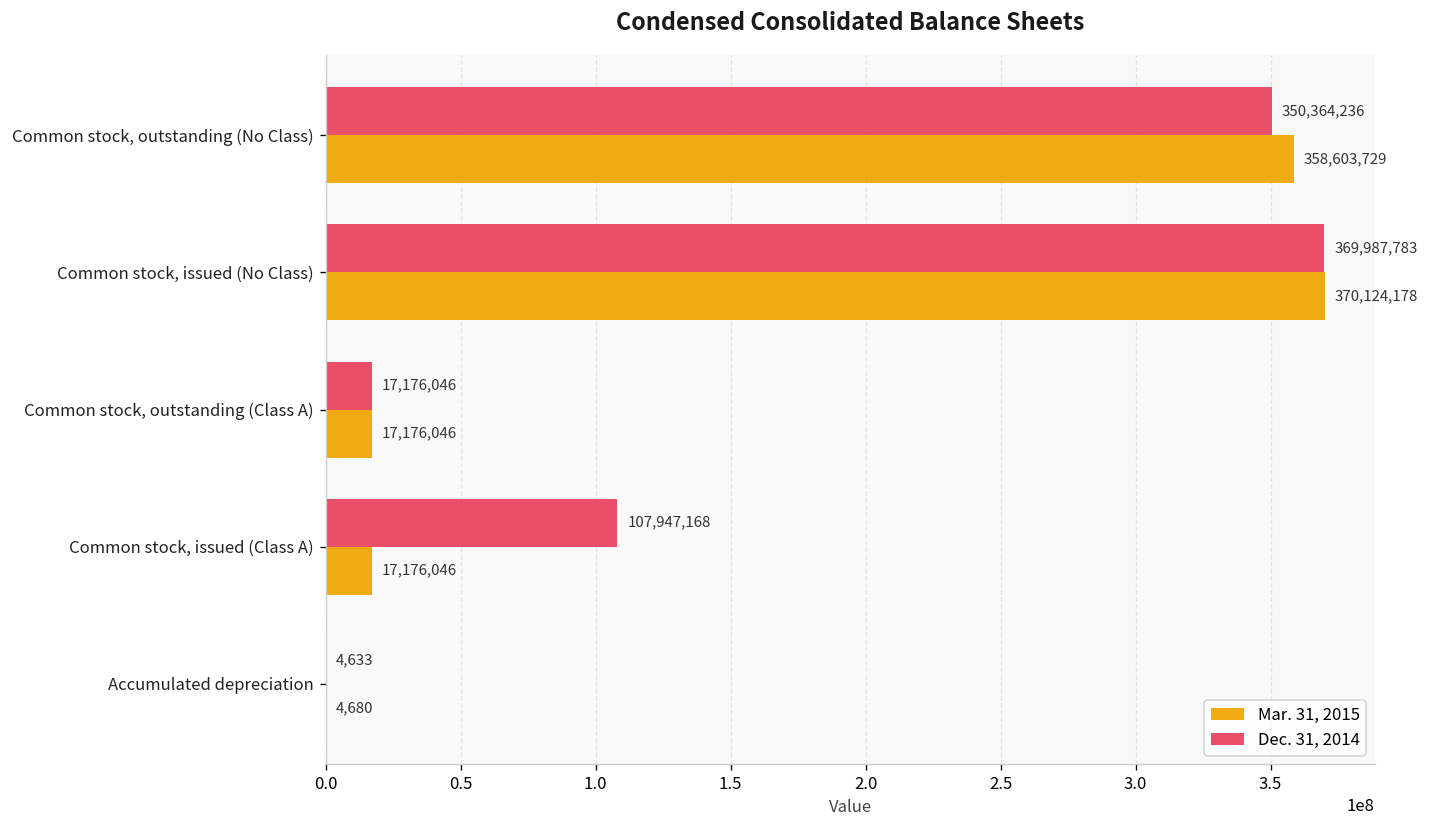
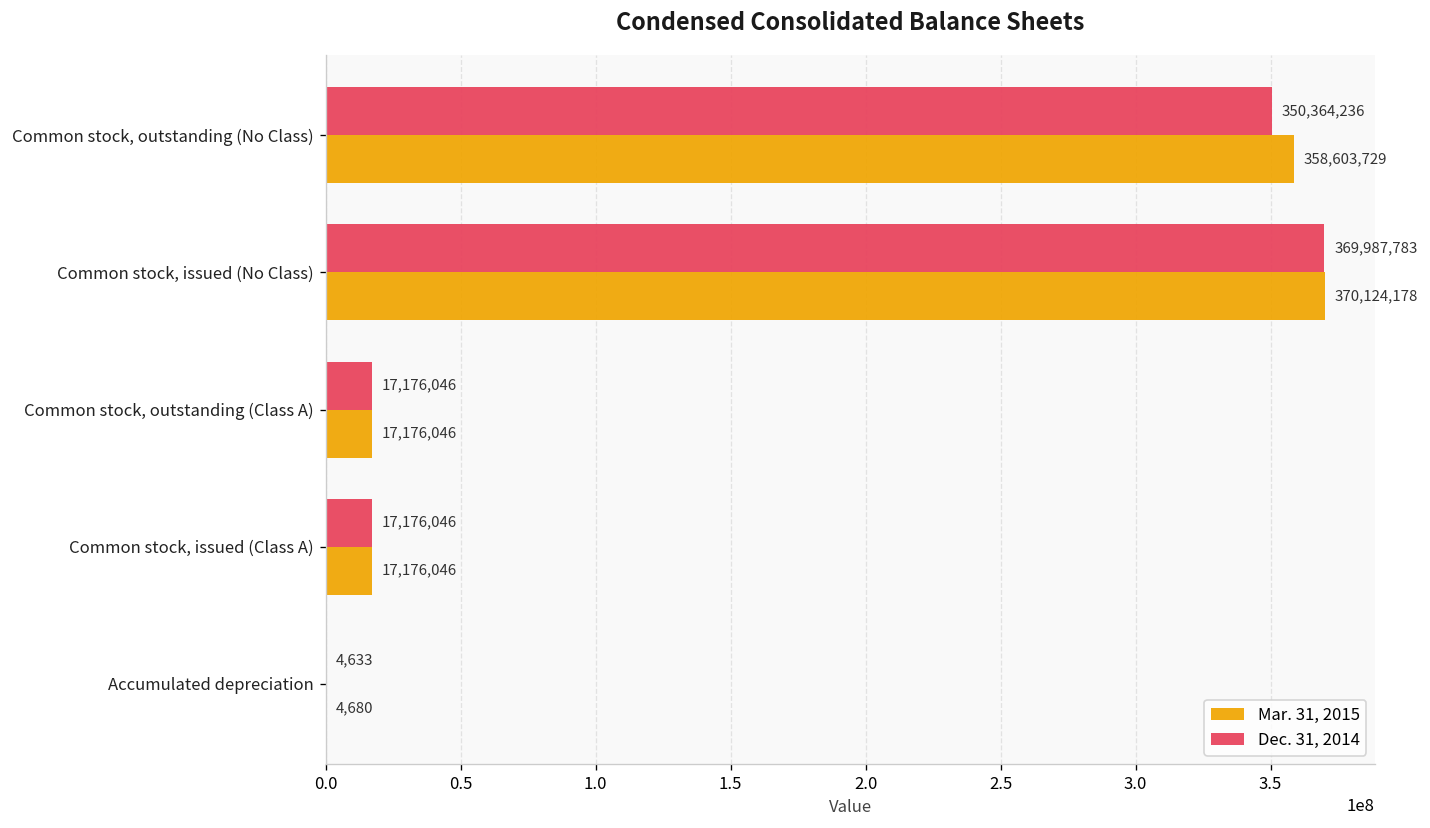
Dec. 31, 2014, Common stock, issued (Class A): 107,947,168 -> 17,176,046
